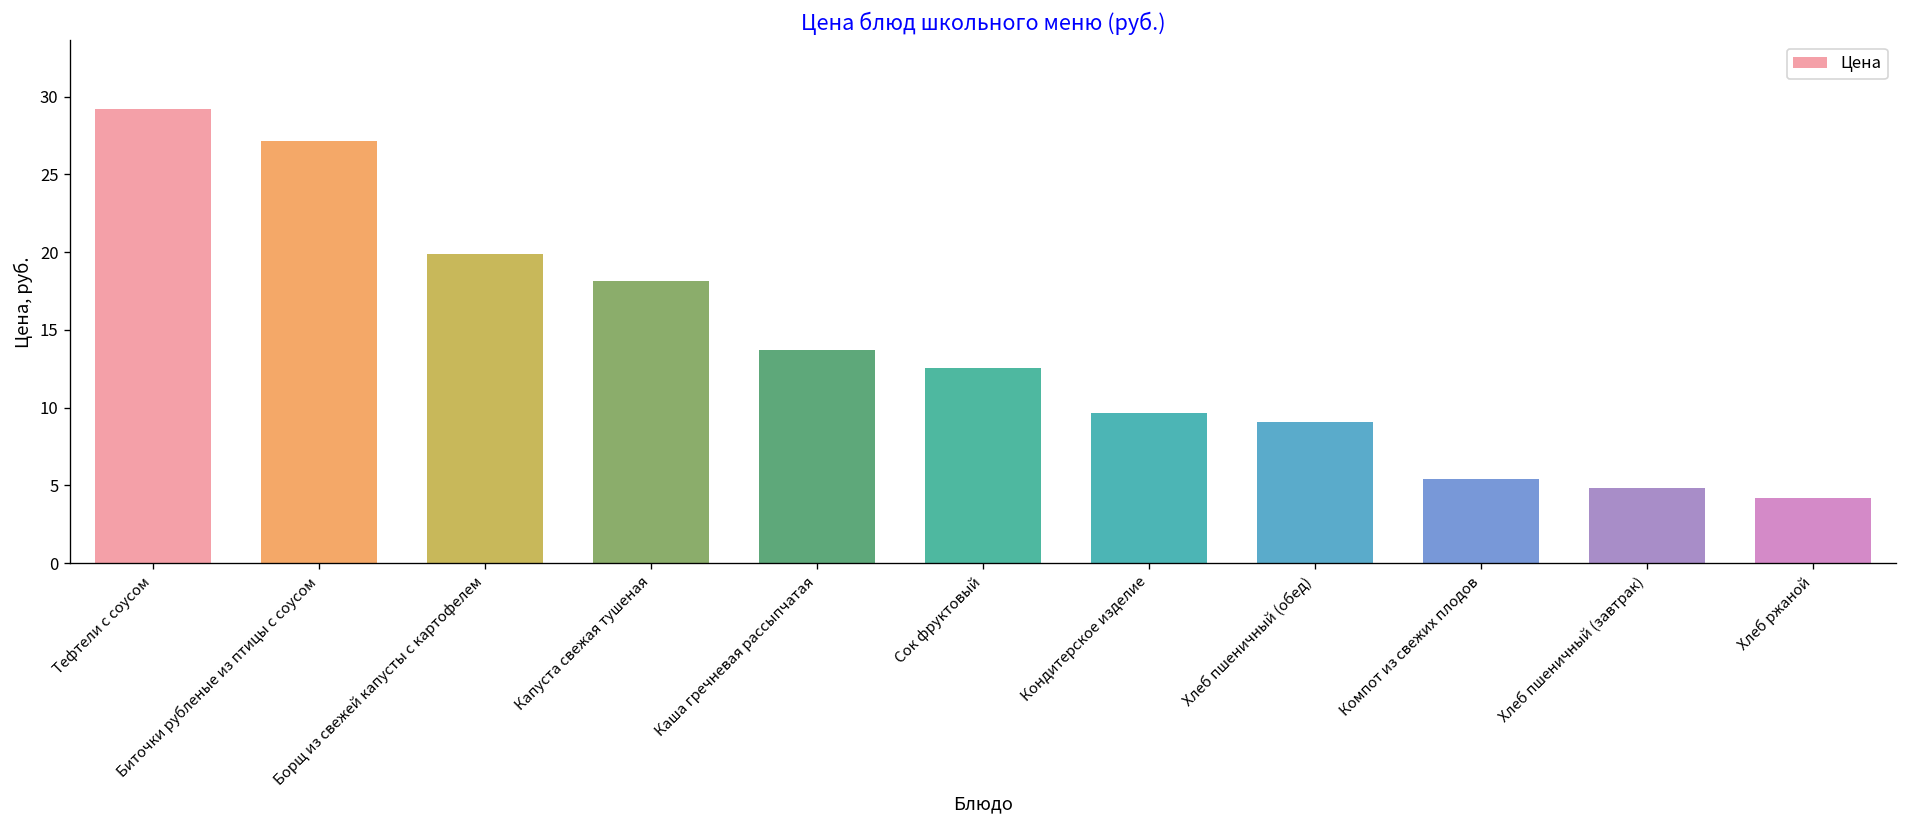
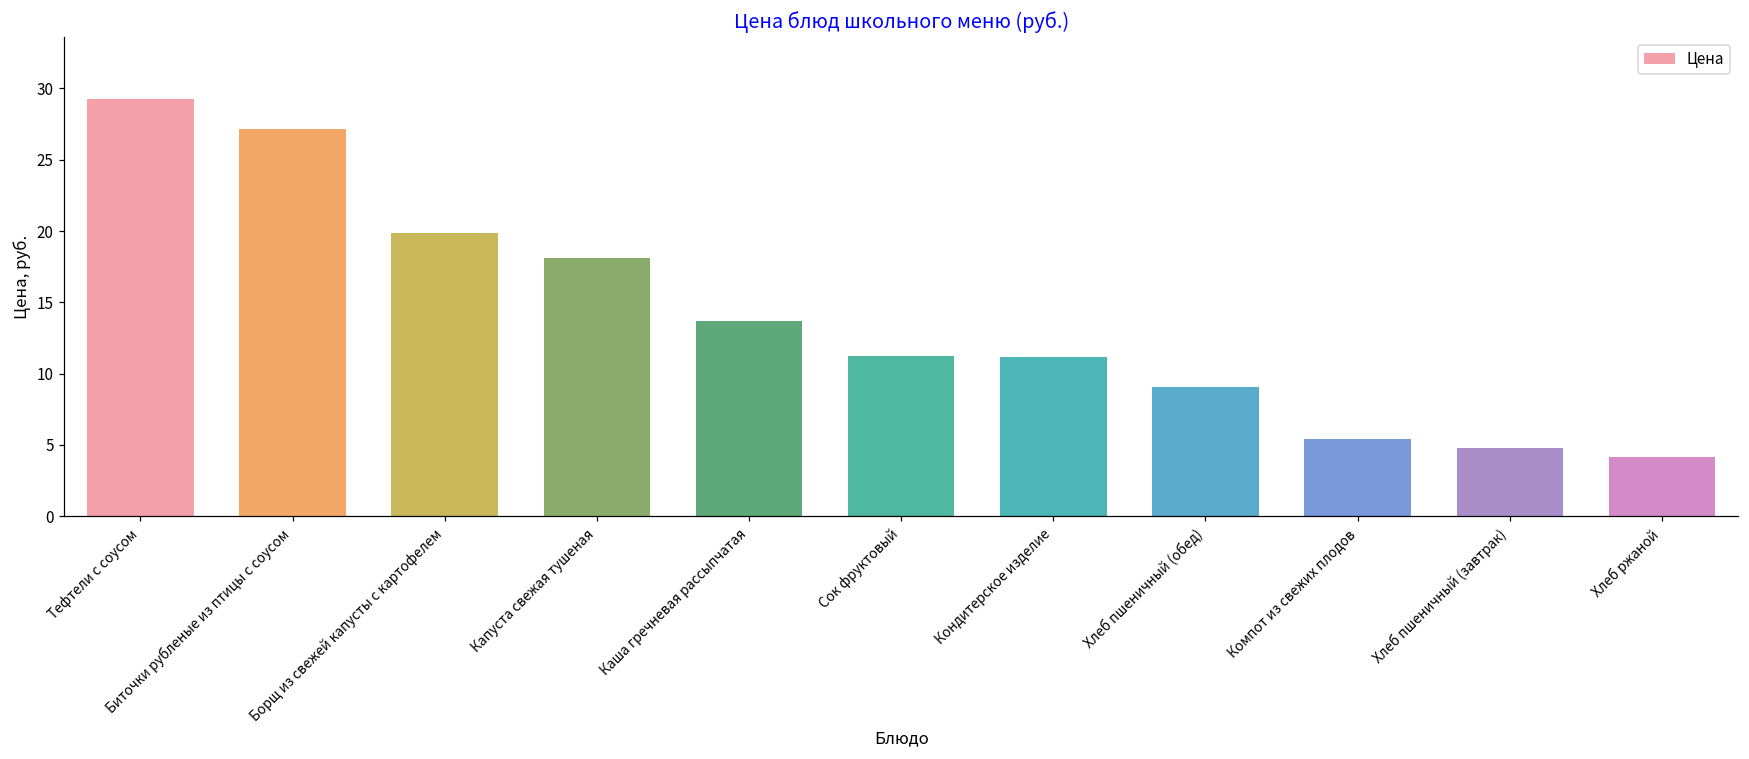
Сок фруктовый: 12.6 -> 11.2
Кондитерское изделие: 9.7 -> 11.2
